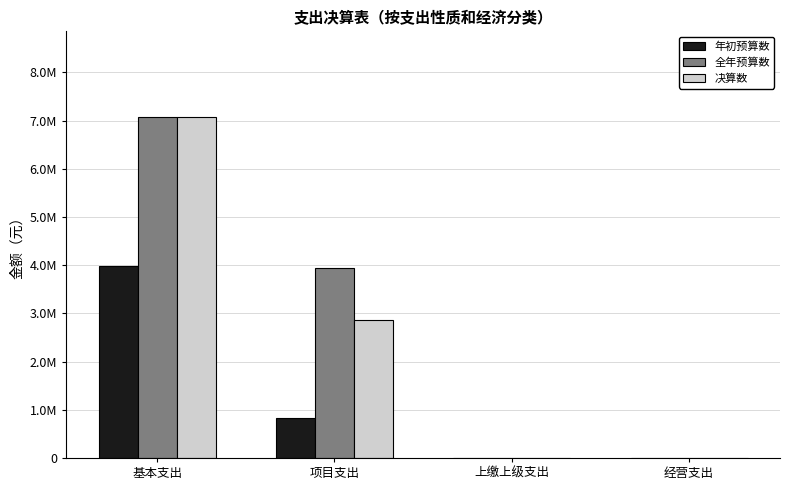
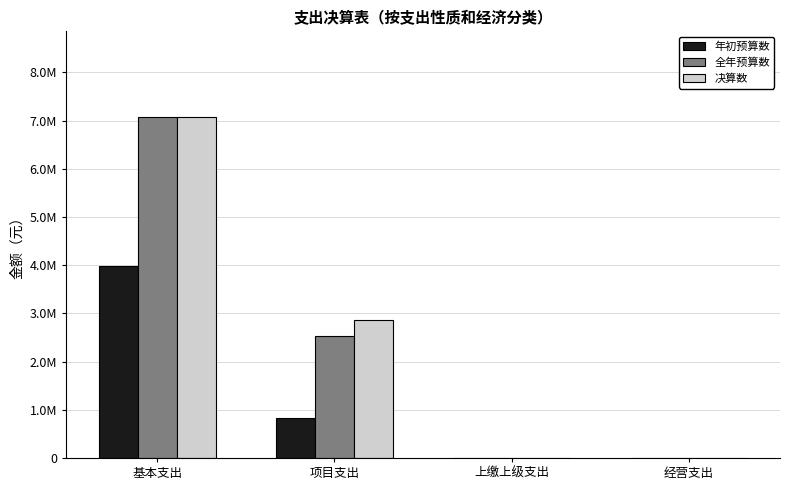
全年预算数, 项目支出: 4000000 -> 2500000
